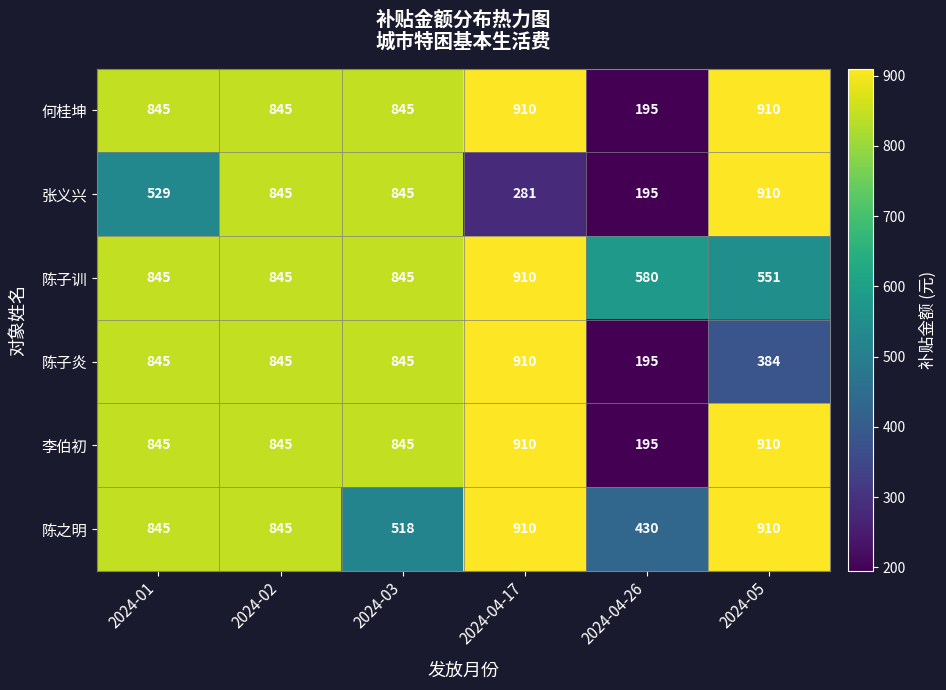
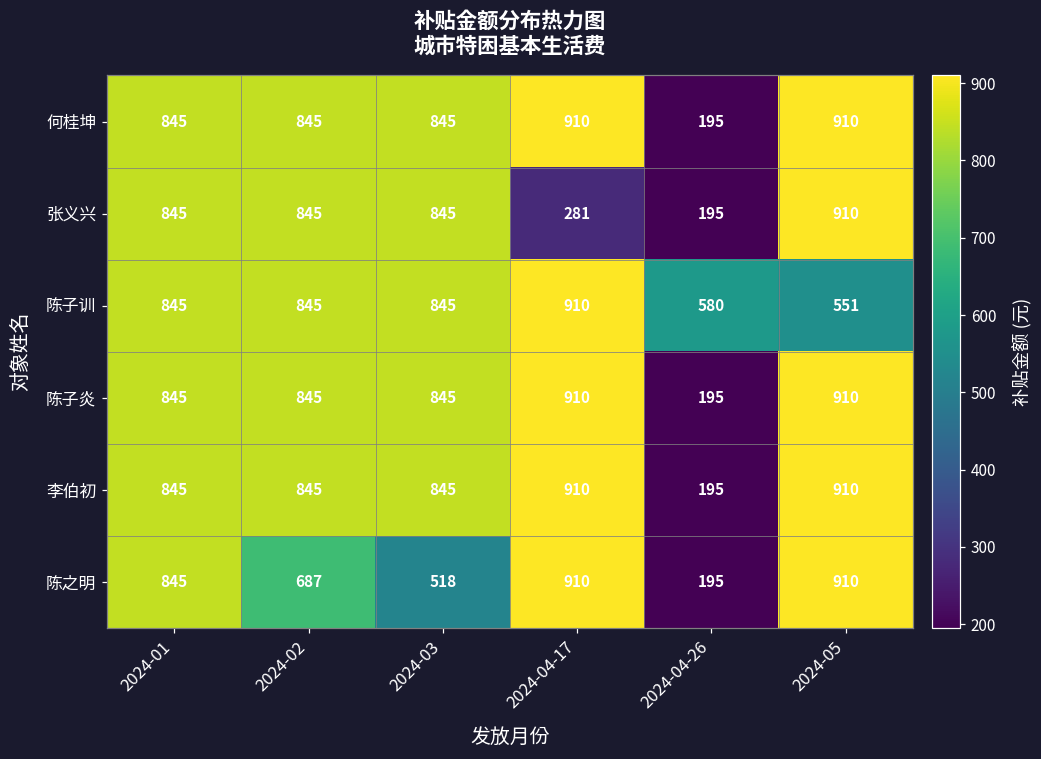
张义兴, 2024-01: 529 -> 845
陈子炎, 2024-05: 384 -> 910
陈之明, 2024-02: 845 -> 687
陈之明, 2024-04-26: 430 -> 195
